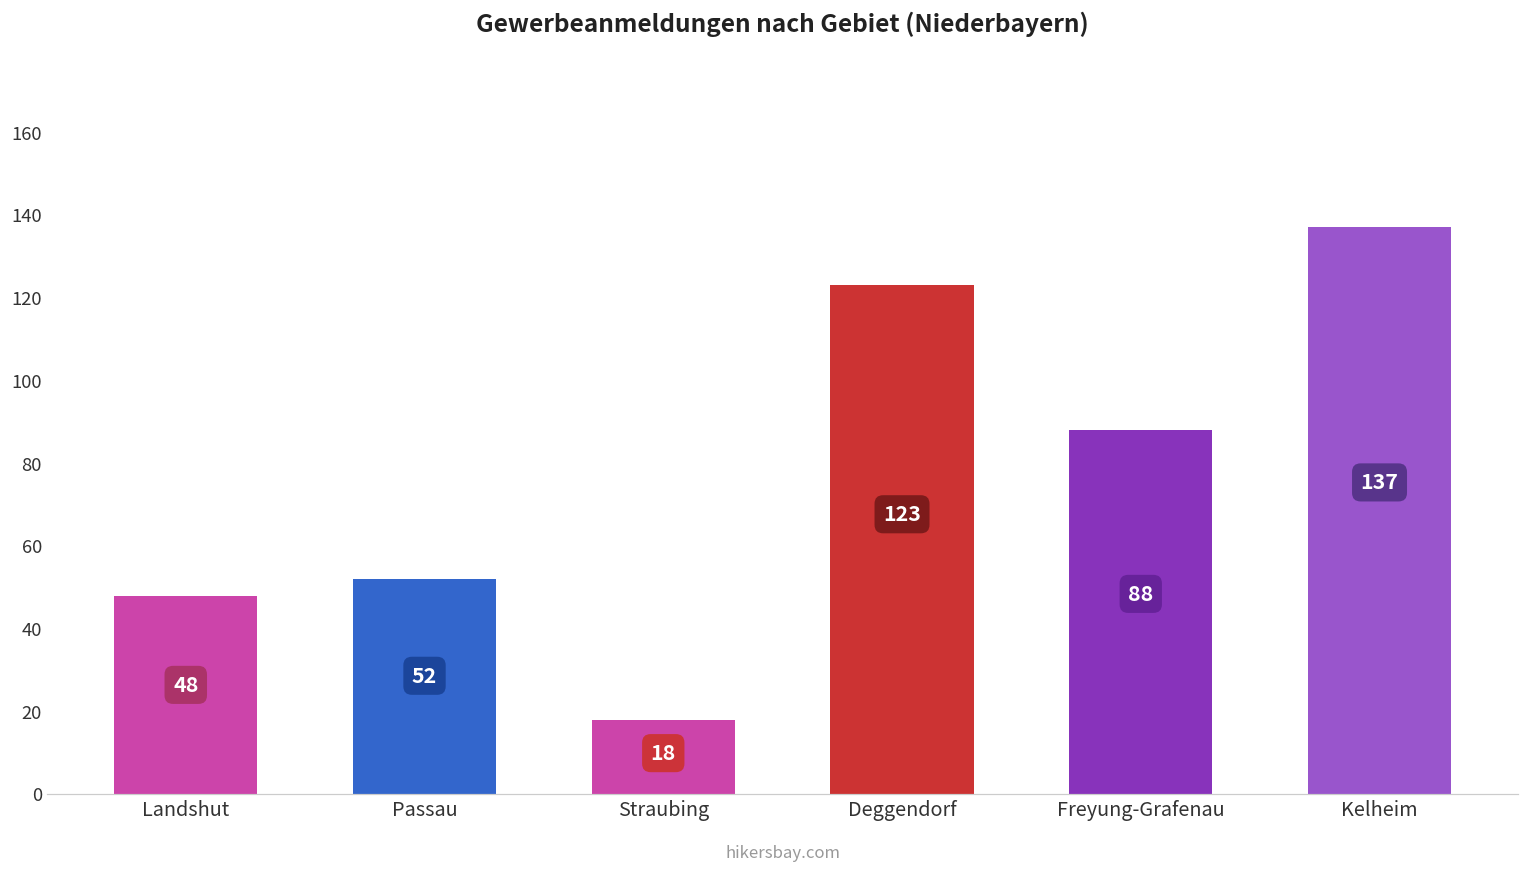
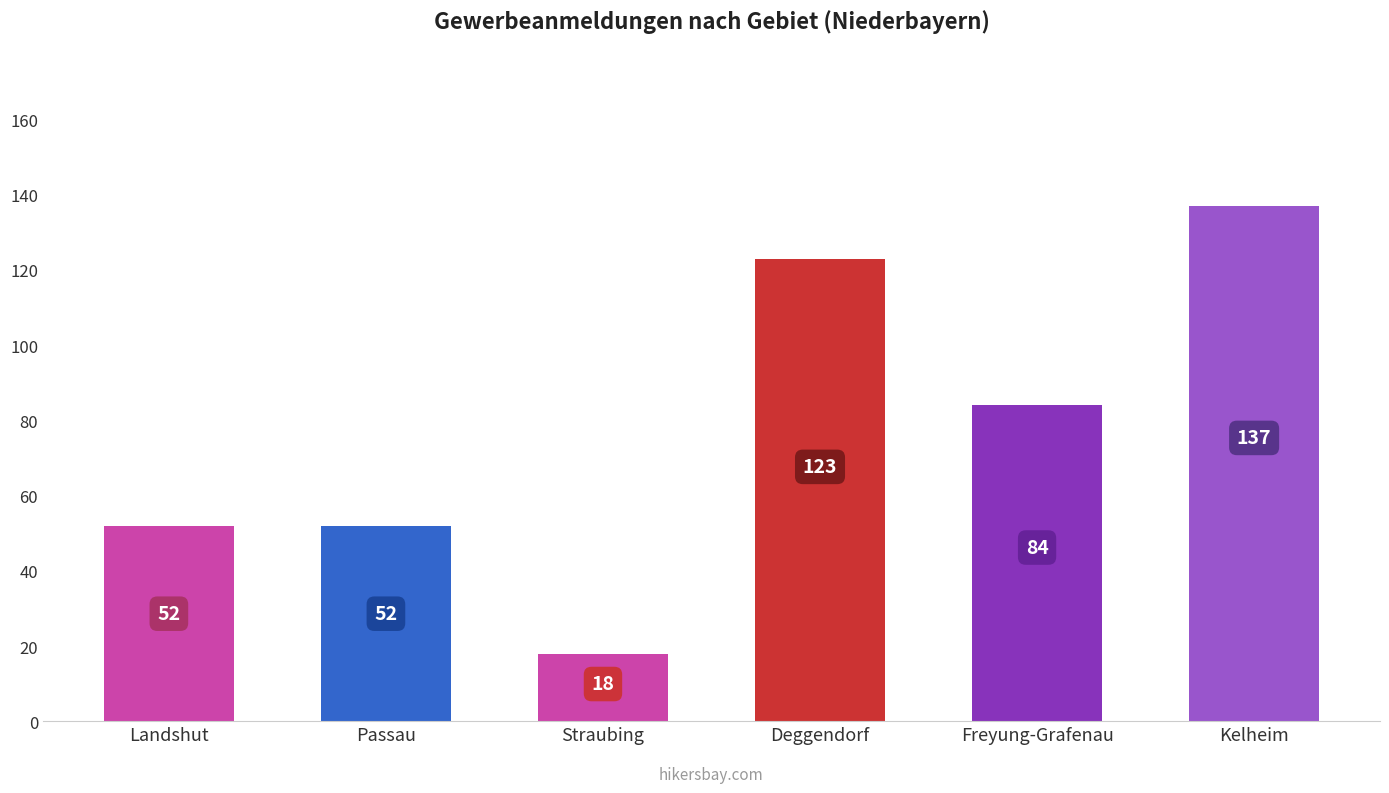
Landshut: 48 -> 52
Freyung-Grafenau: 88 -> 84
